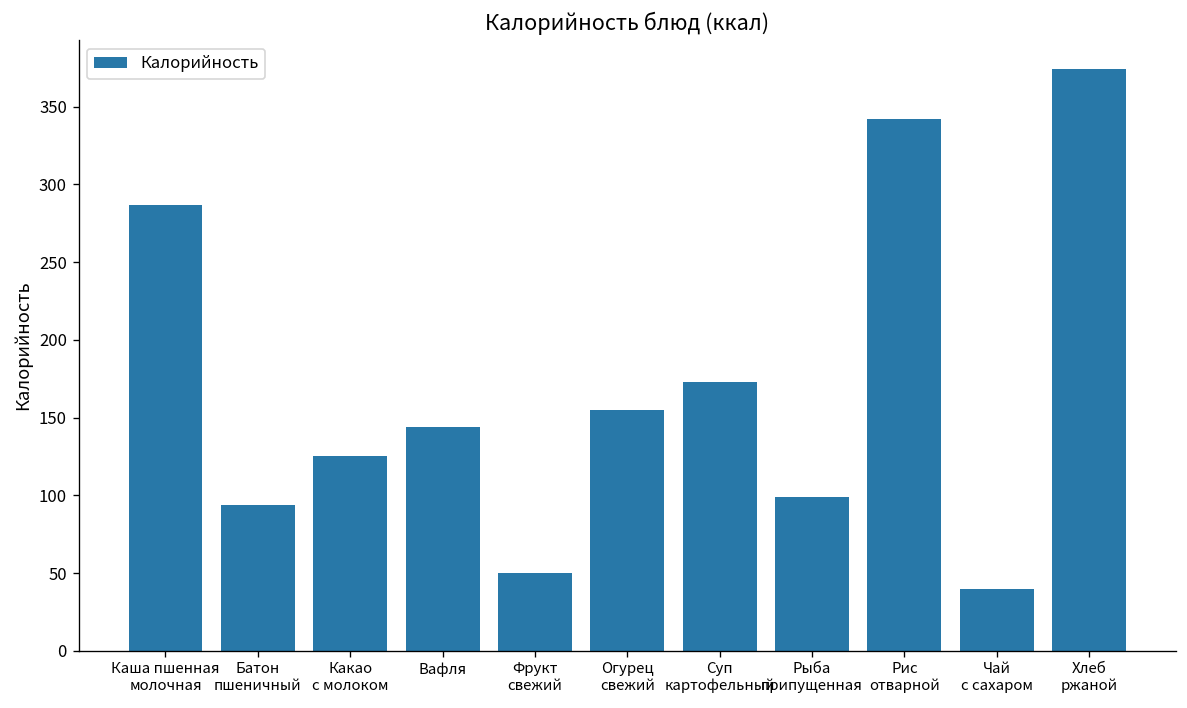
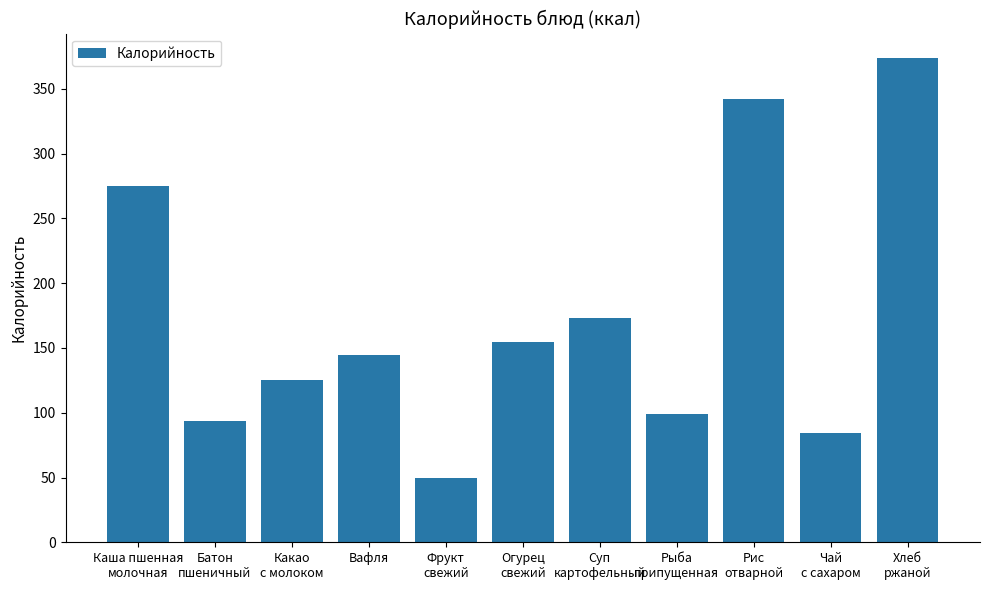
Каша пшенная молочная: 287 -> 275
Чай с сахаром: 40 -> 84
